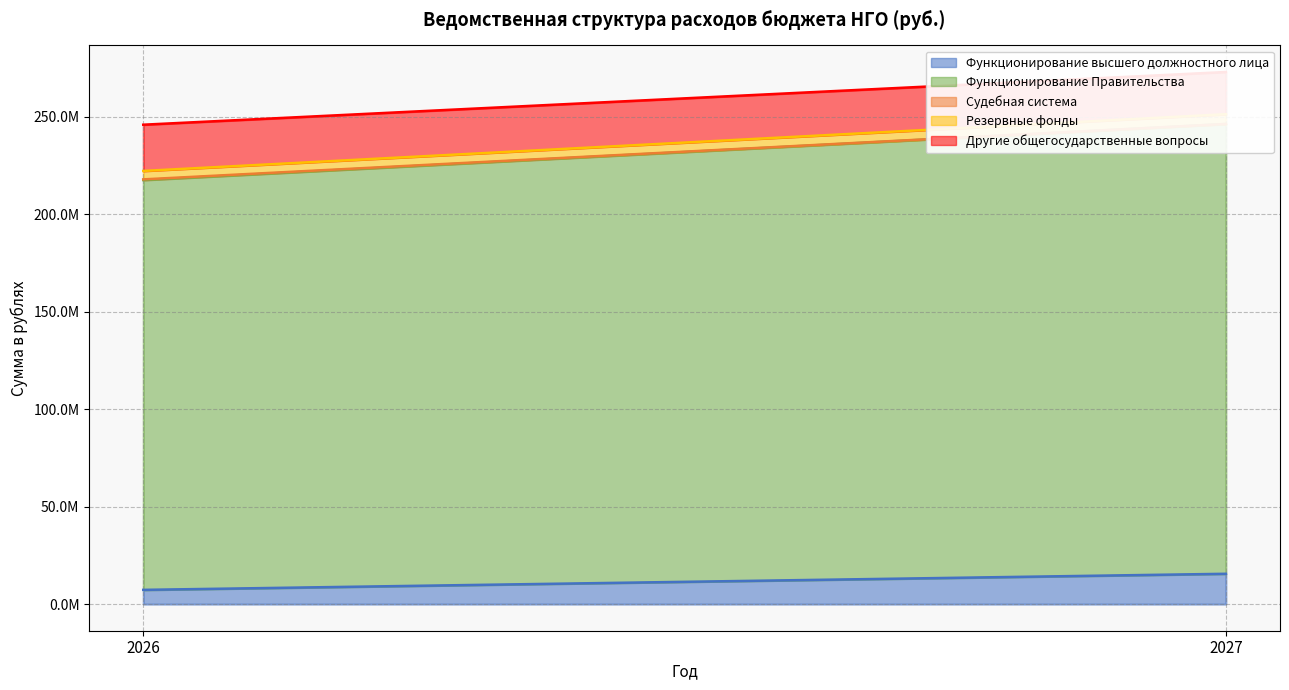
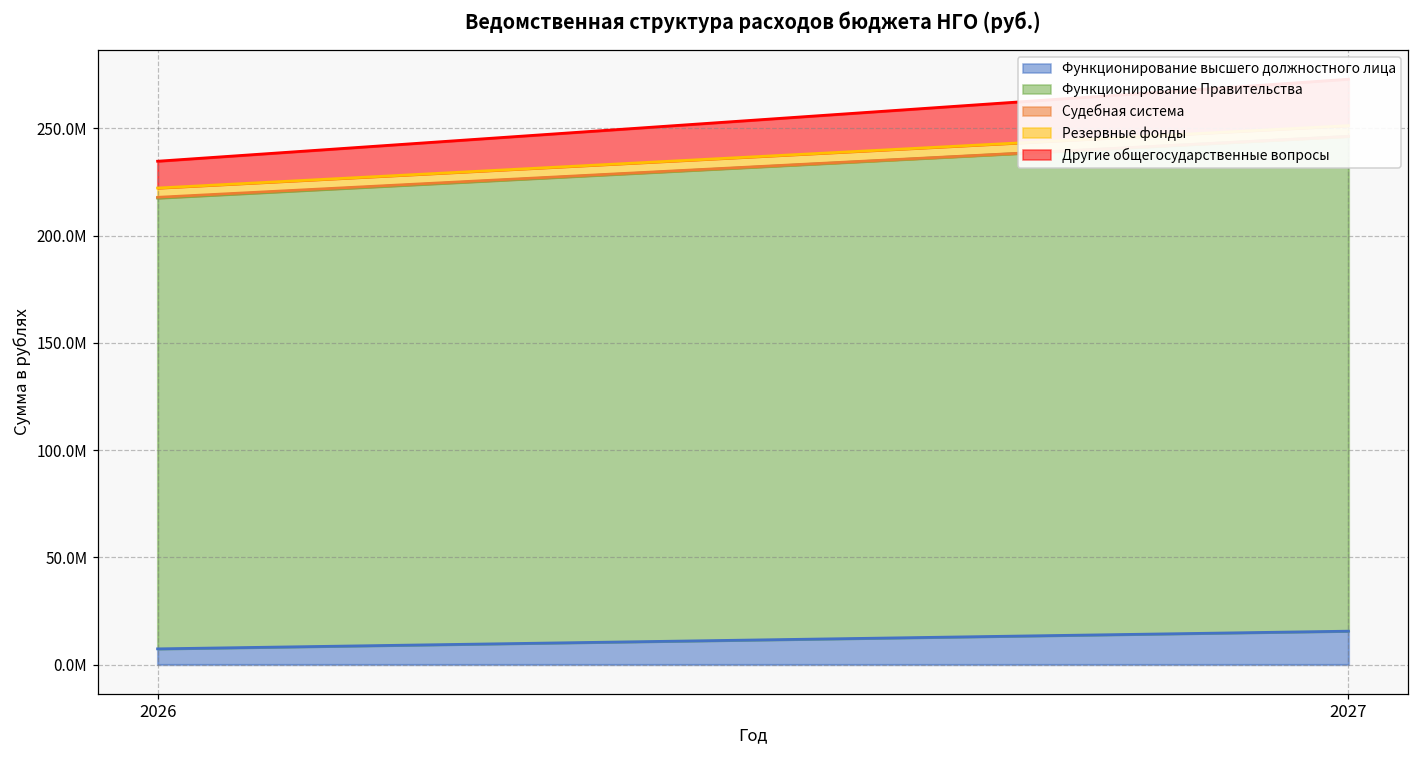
Другие общегосударственные вопросы, 2026: 24000000 -> 13000000
